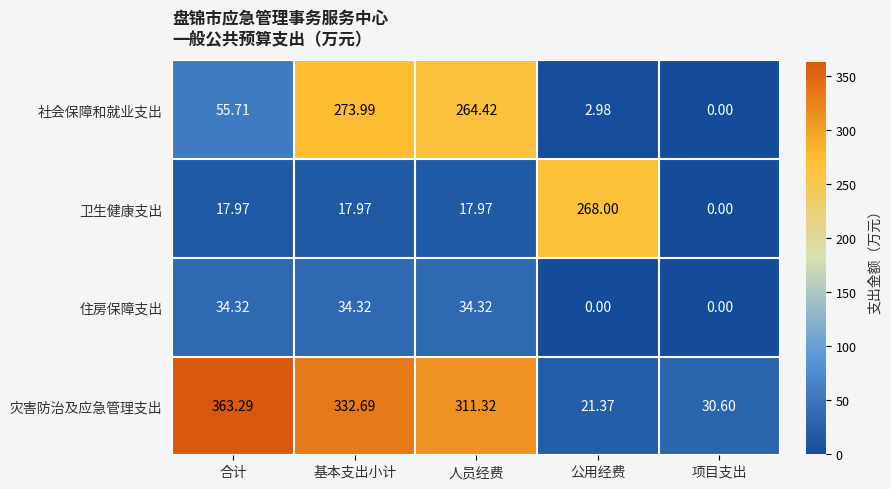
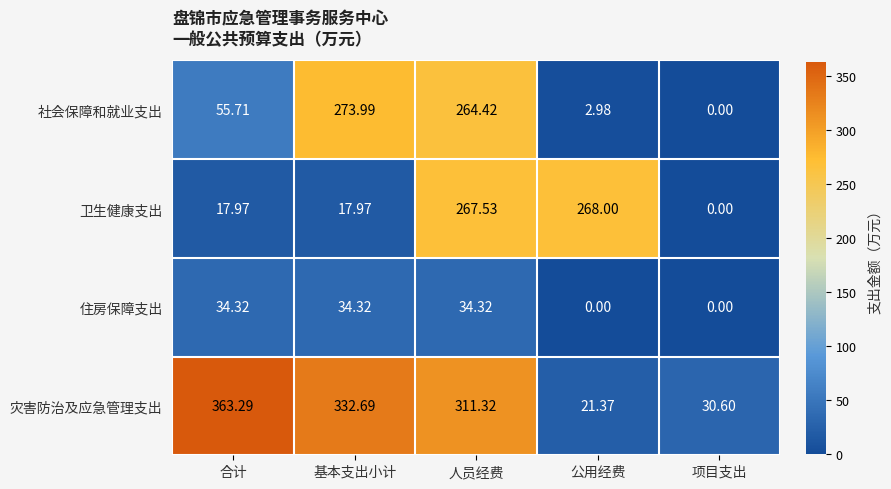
卫生健康支出, 人员经费: 17.97 -> 267.53
